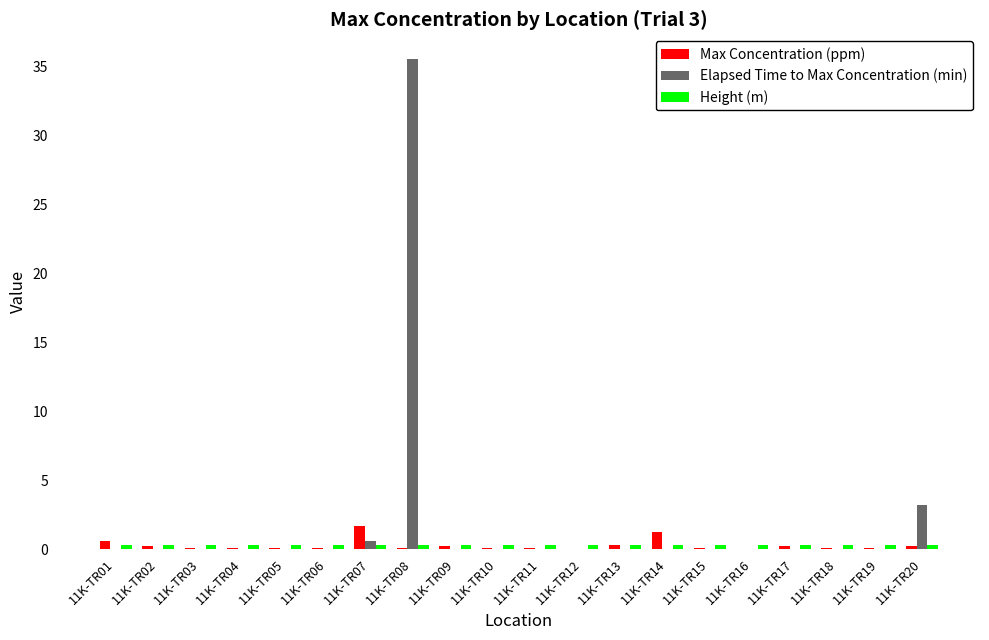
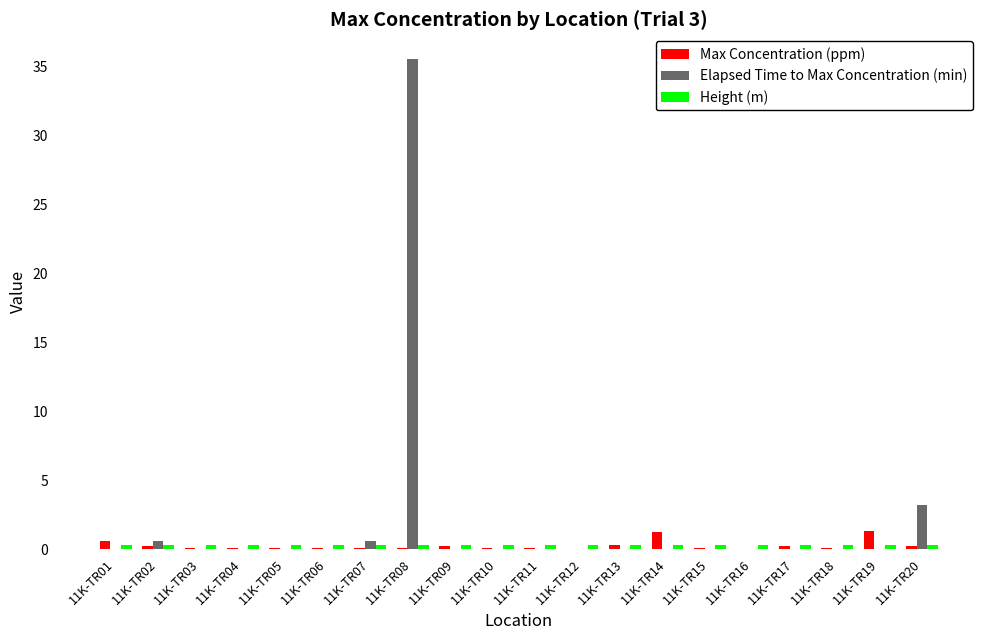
Elapsed Time to Max Concentration (min), 11K-TR02: 0.0 -> 0.6
Max Concentration (ppm), 11K-TR07: 1.7 -> 0.1
Max Concentration (ppm), 11K-TR19: 0.1 -> 1.3
